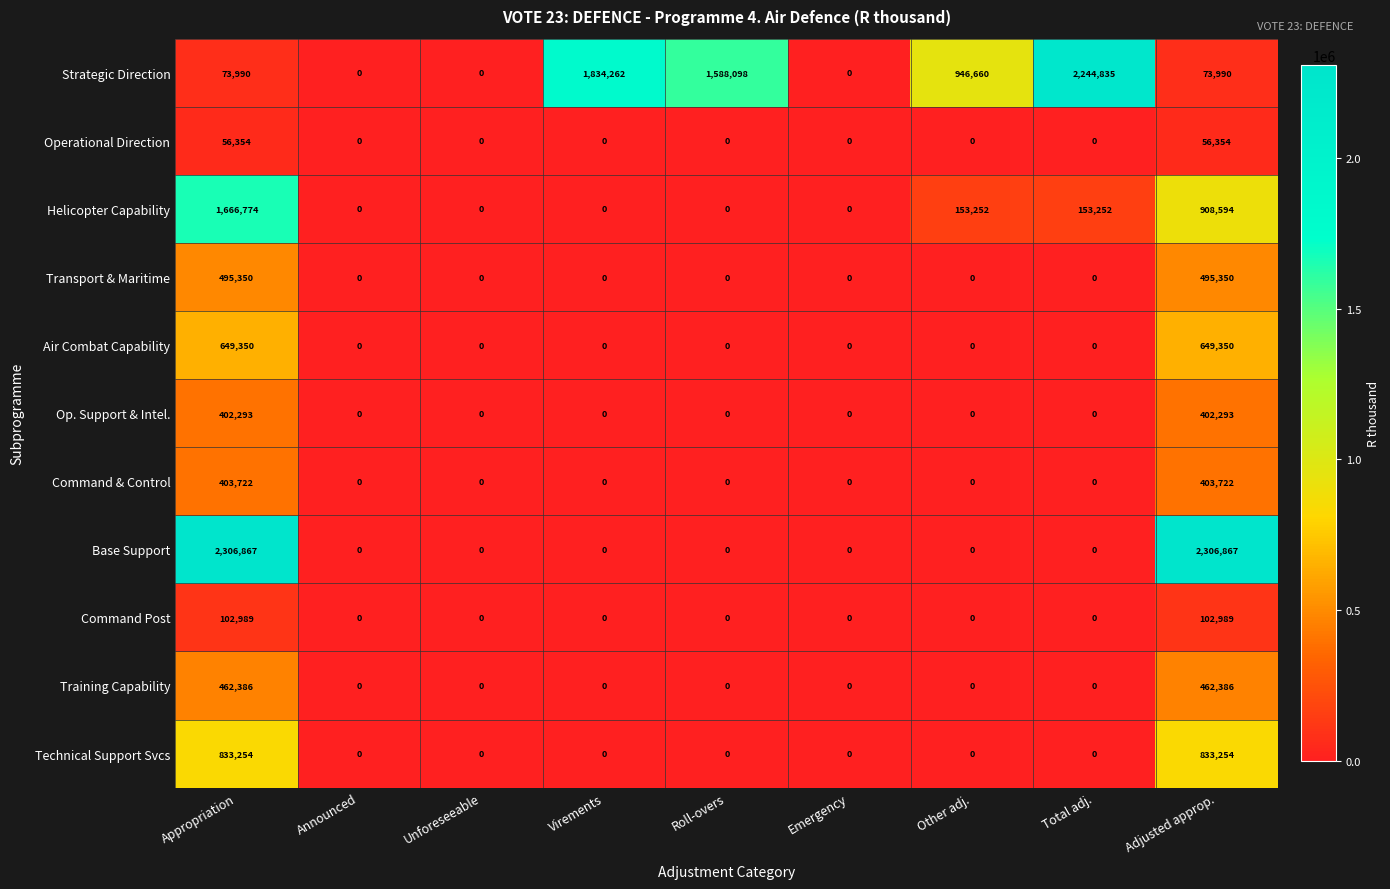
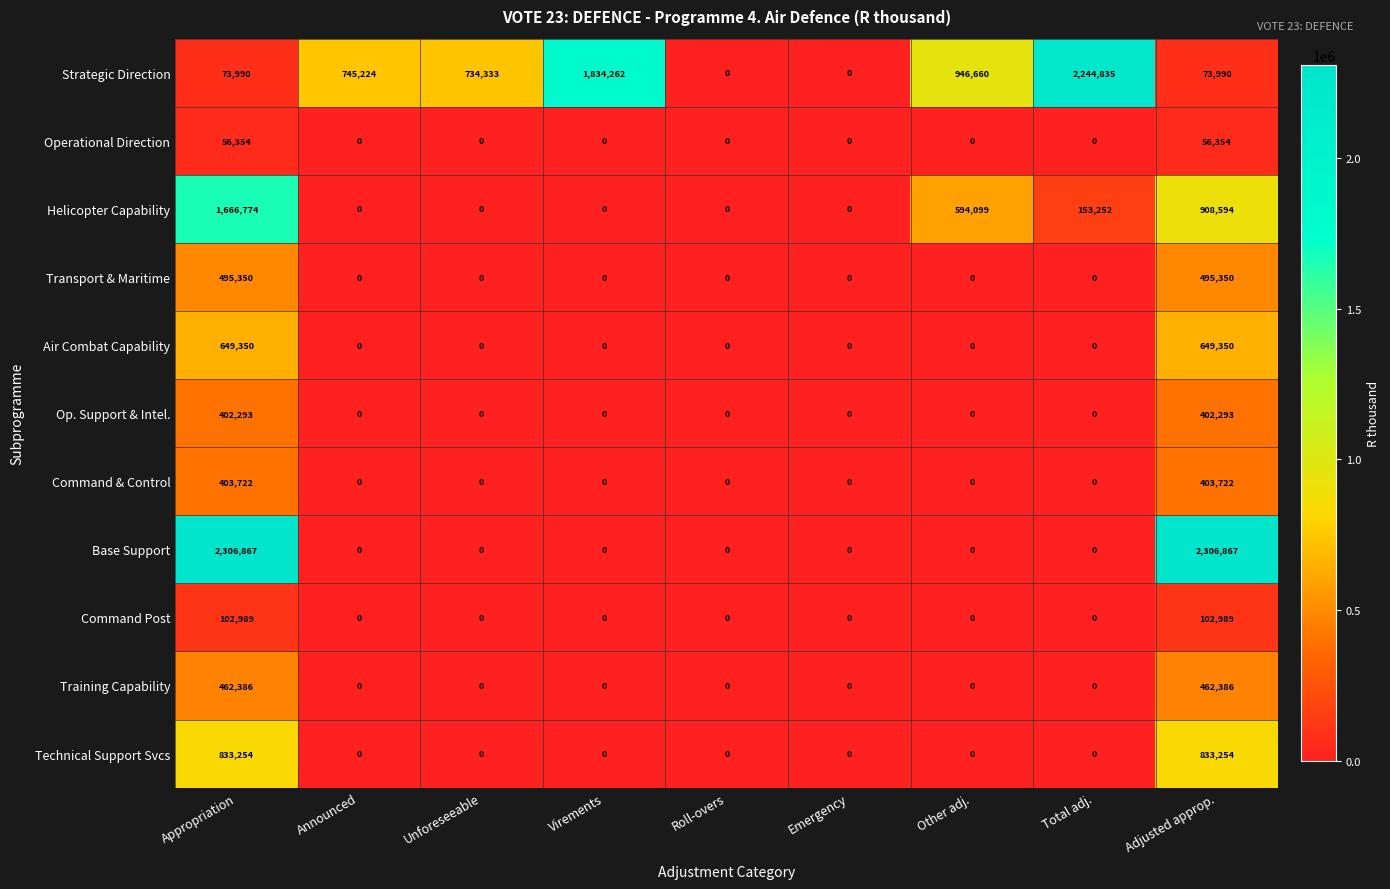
Strategic Direction, Announced: 0 -> 745,224
Strategic Direction, Unforeseeable: 0 -> 734,333
Strategic Direction, Roll-overs: 1,588,098 -> 0
Helicopter Capability, Other adj.: 153,252 -> 594,099
